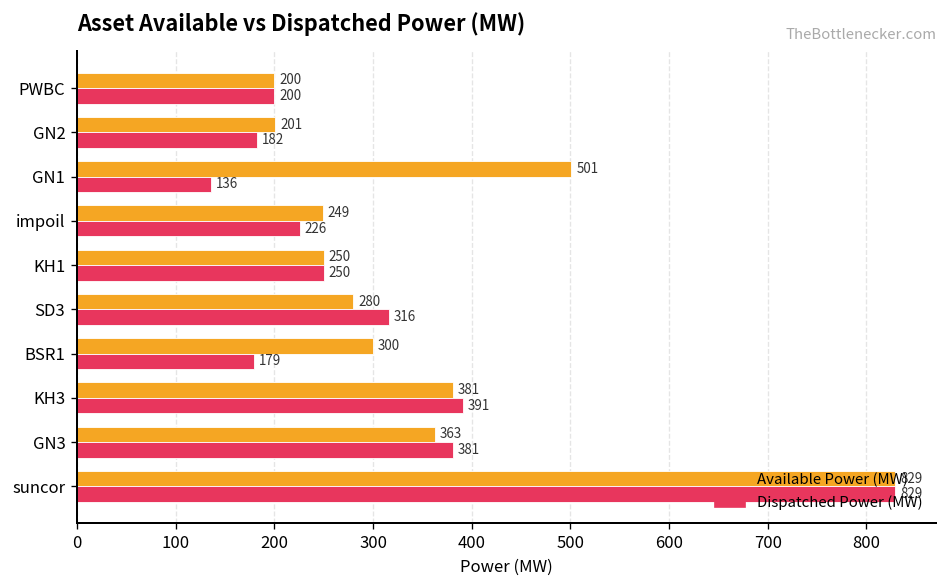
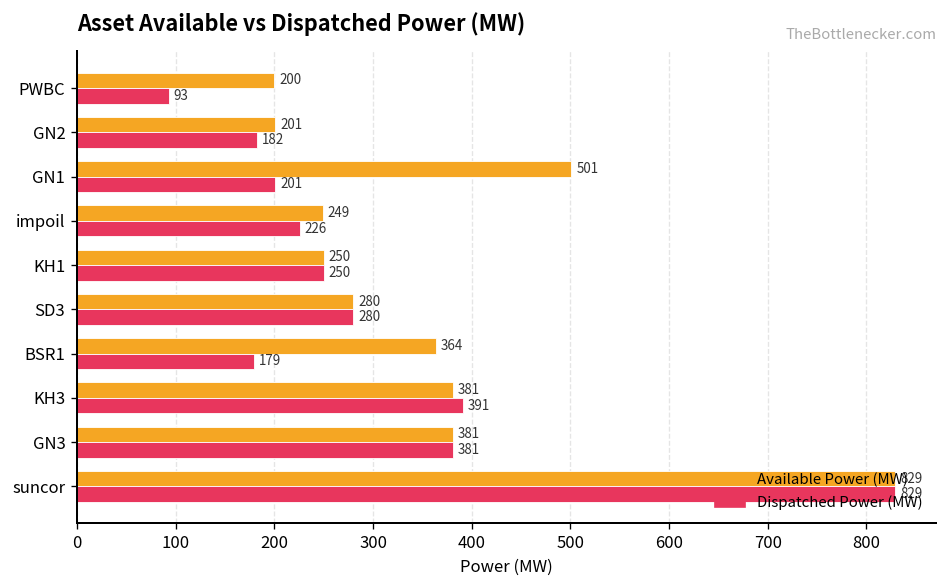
Dispatched Power (MW), PWBC: 200 -> 93
Dispatched Power (MW), GN1: 136 -> 201
Dispatched Power (MW), SD3: 316 -> 280
Available Power (MW), BSR1: 300 -> 364
Available Power (MW), GN3: 363 -> 381
